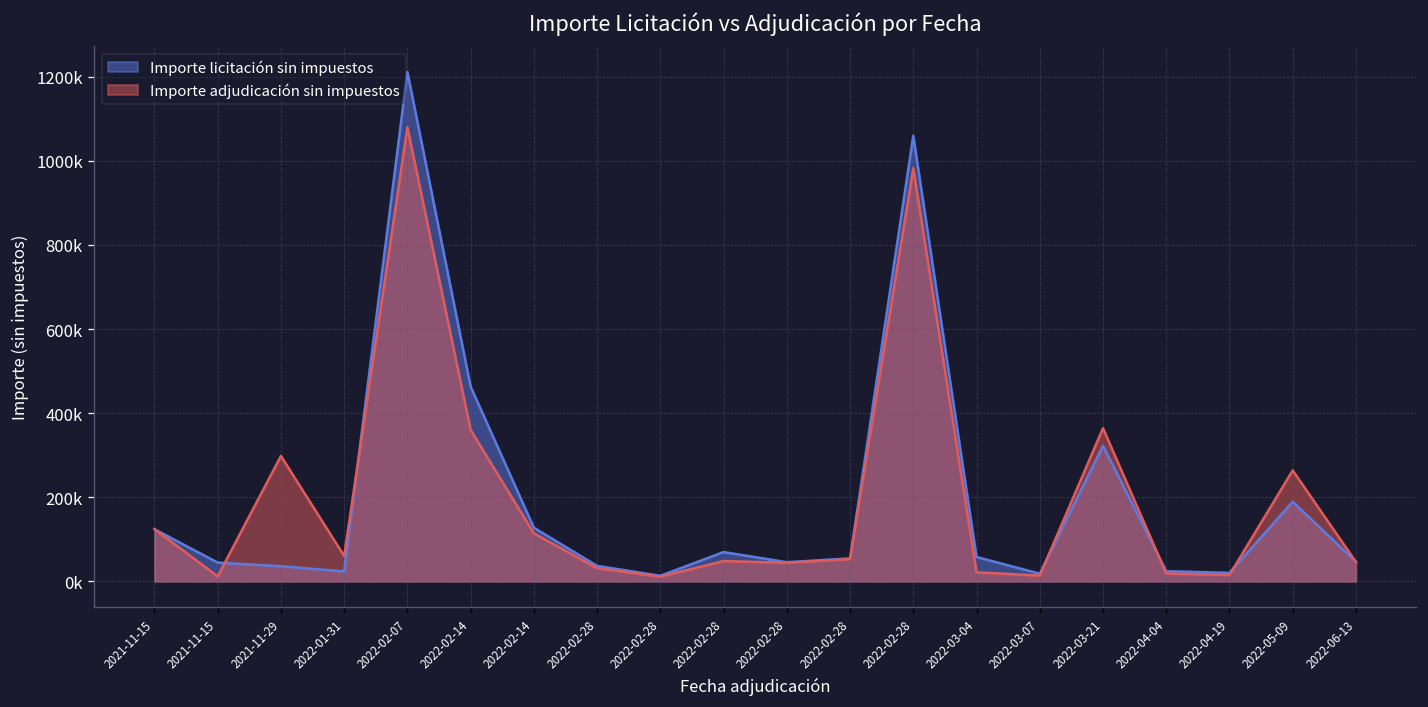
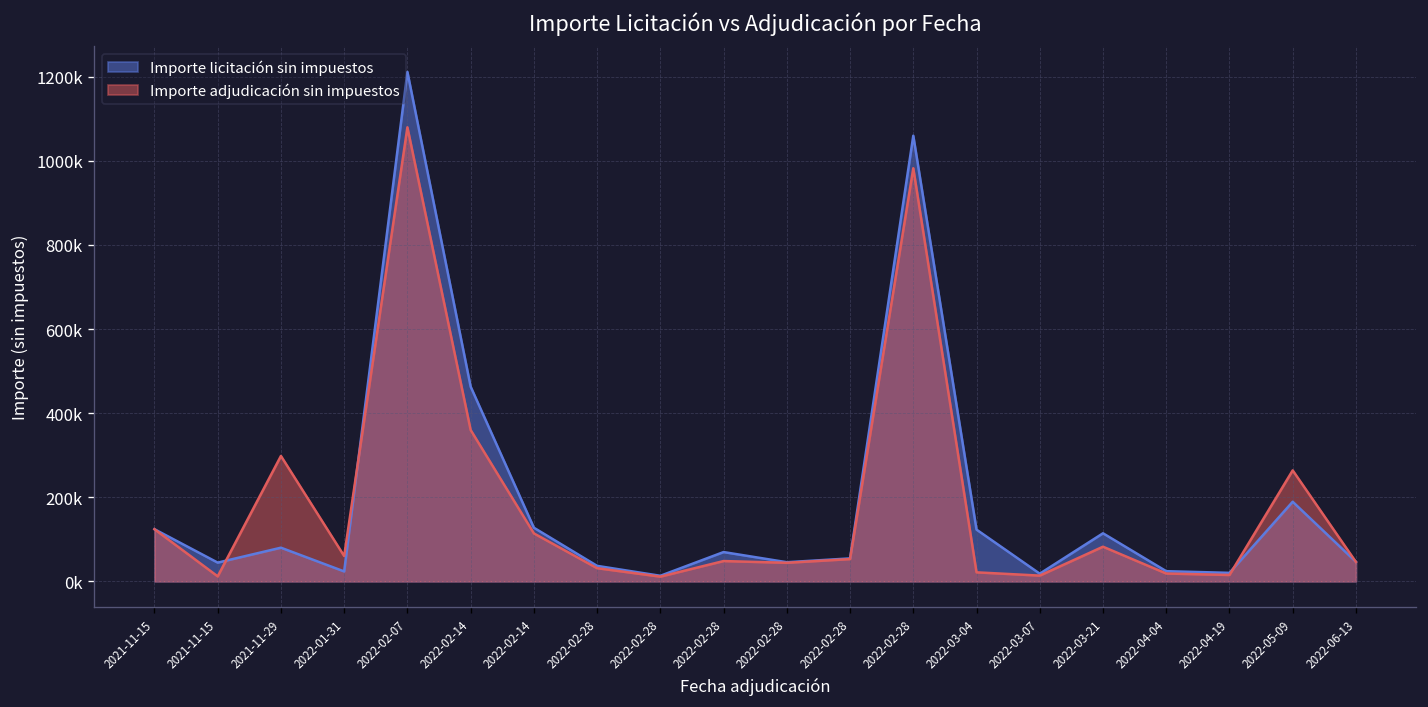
Importe licitación sin impuestos, 2021-11-29: 40000 -> 80000
Importe licitación sin impuestos, 2022-03-04: 60000 -> 120000
Importe licitación sin impuestos, 2022-03-21: 320000 -> 110000
Importe adjudicación sin impuestos, 2022-03-21: 360000 -> 80000
